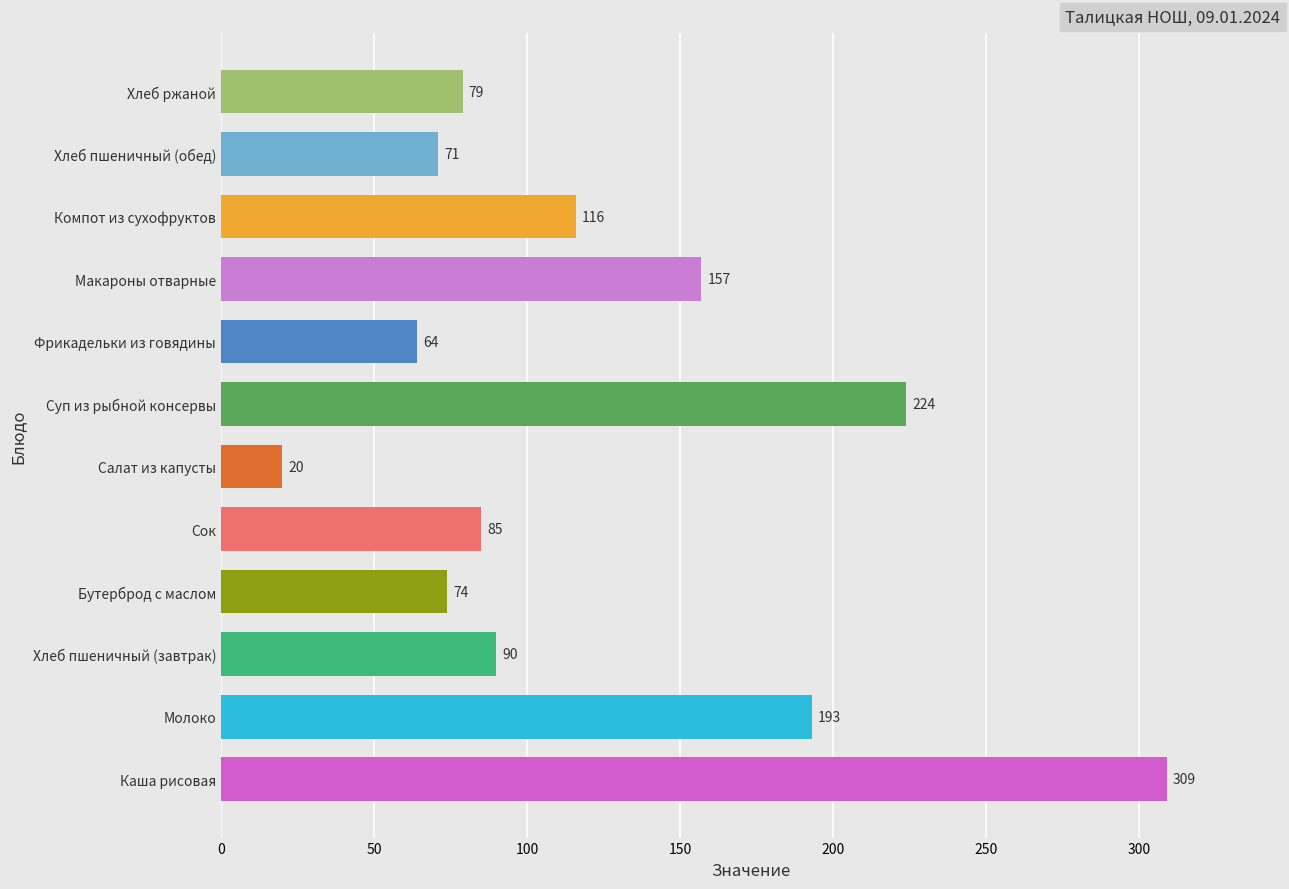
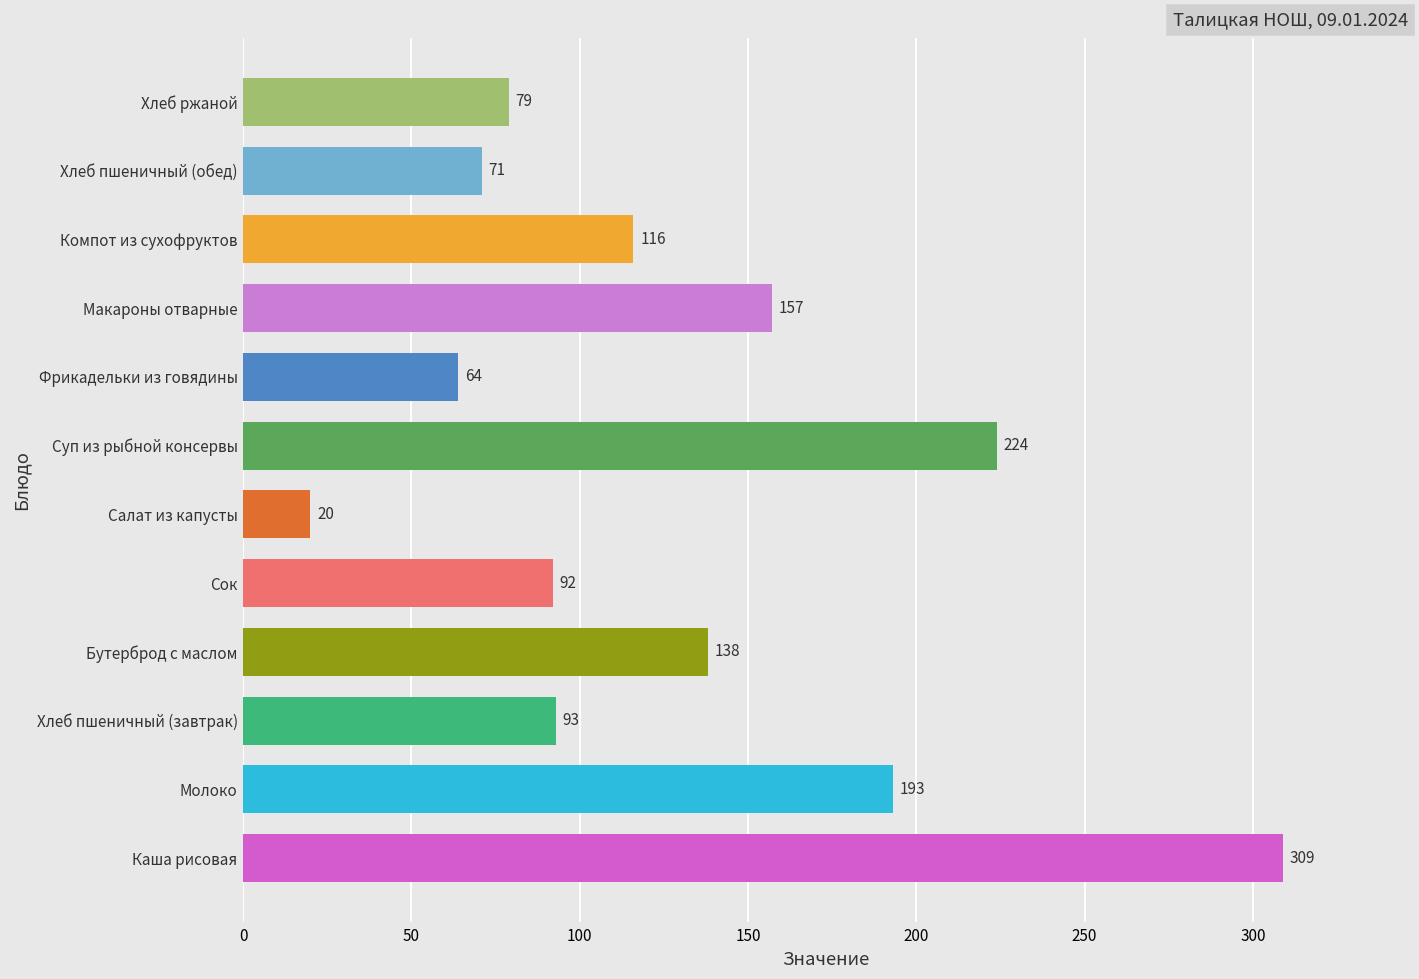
Сок: 85 -> 92
Бутерброд с маслом: 74 -> 138
Хлеб пшеничный (завтрак): 90 -> 93
